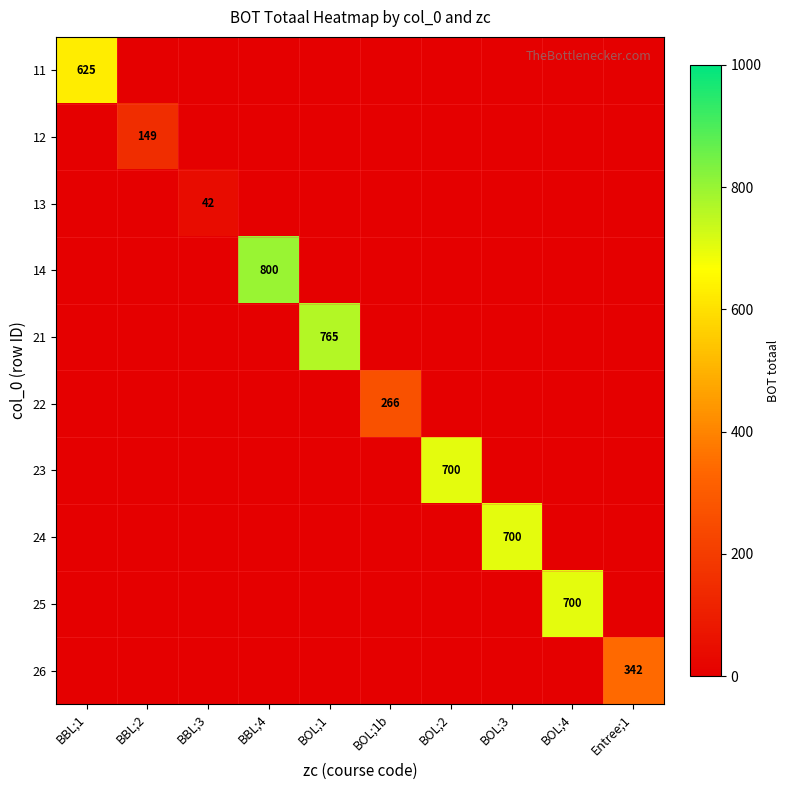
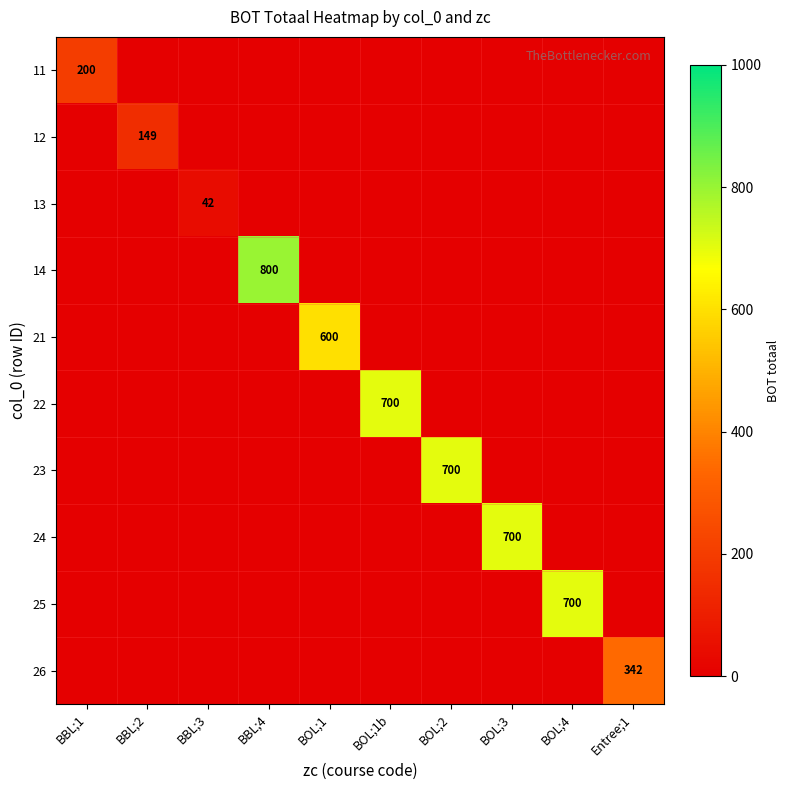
11, BBL;1: 625 -> 200
21, BOL;1: 765 -> 600
22, BOL;1b: 266 -> 700
